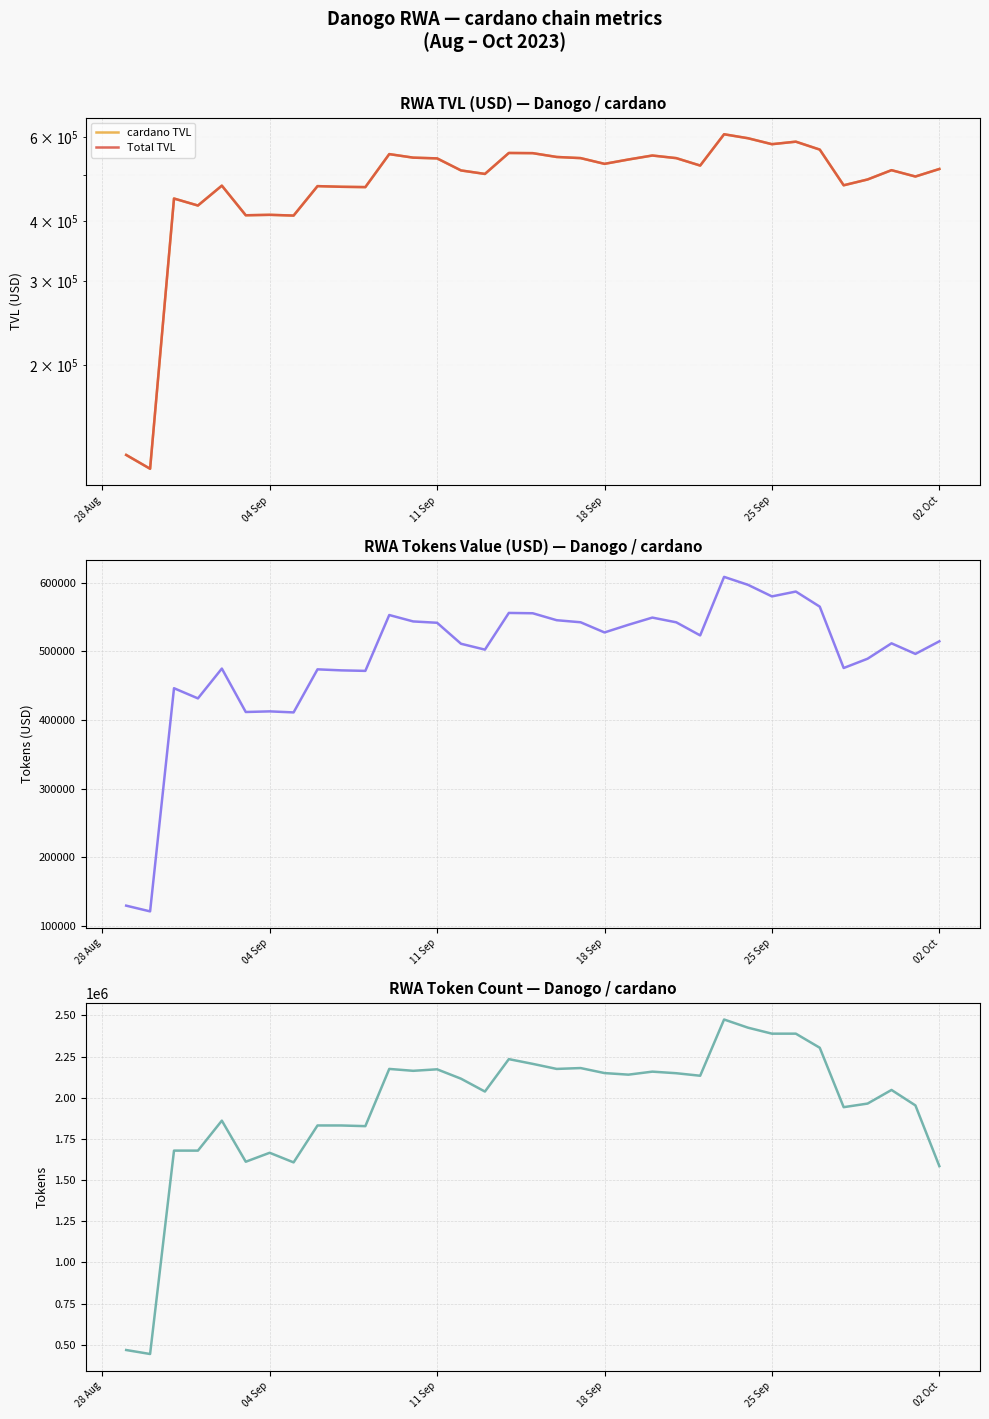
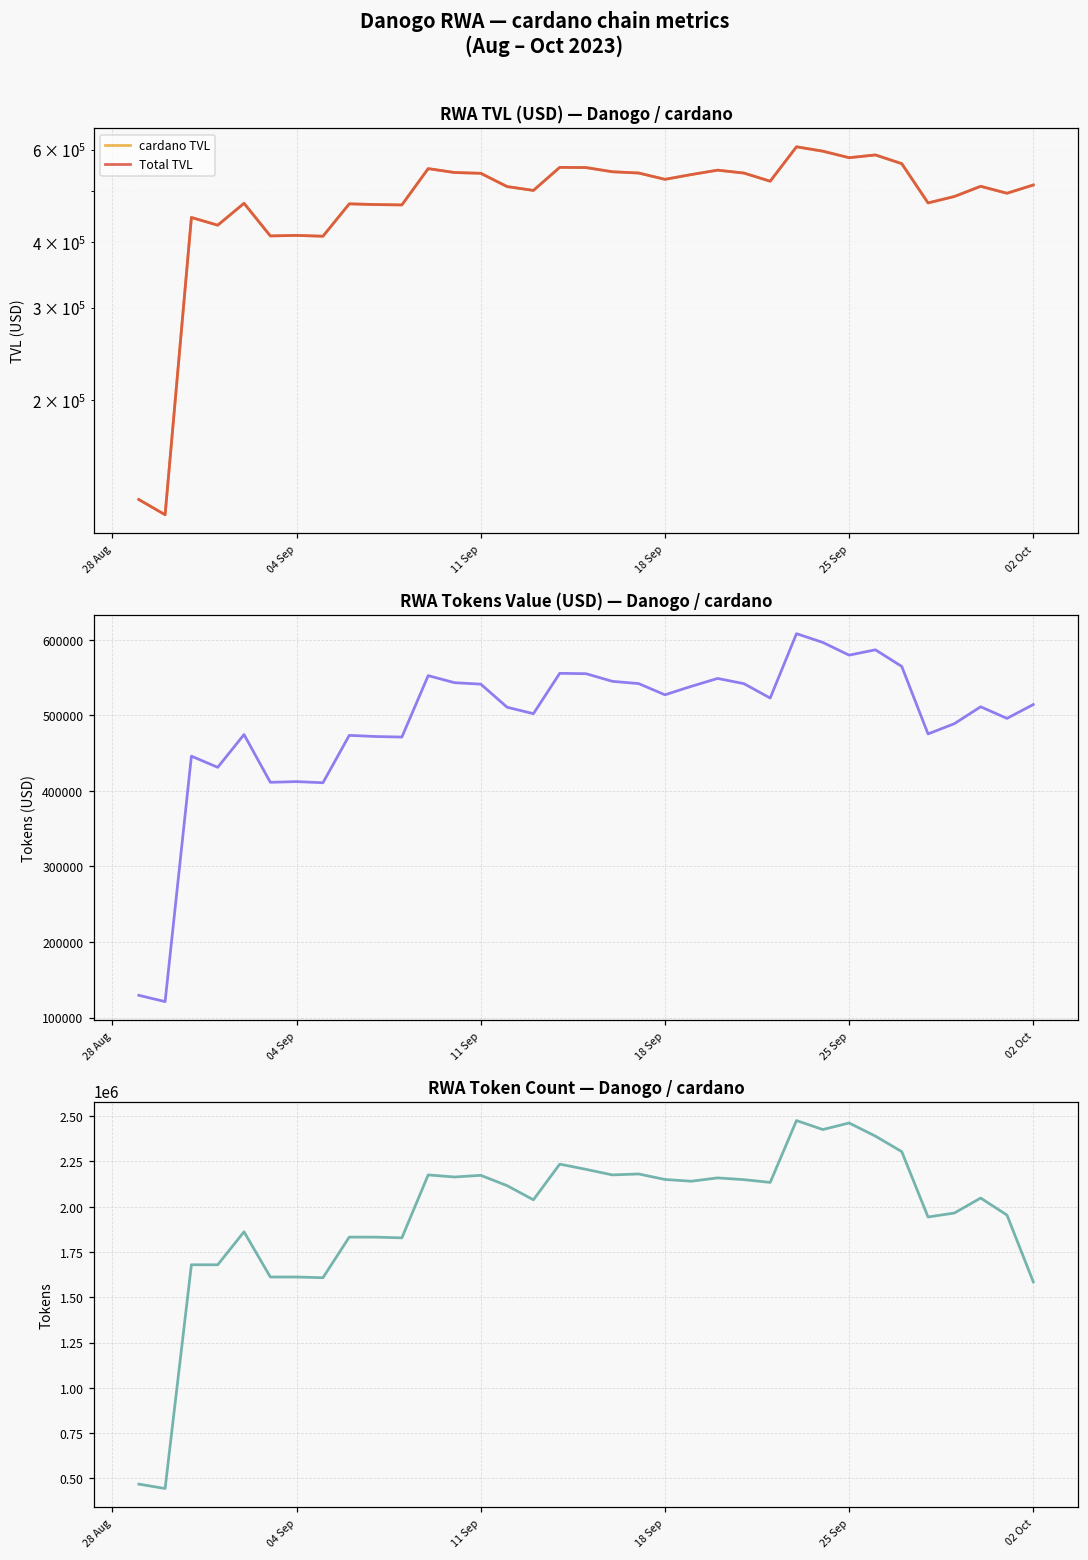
RWA Token Count — Danogo / cardano, 04 Sep: 1670000 -> 1610000
RWA Token Count — Danogo / cardano, 25 Sep: 2390000 -> 2460000
